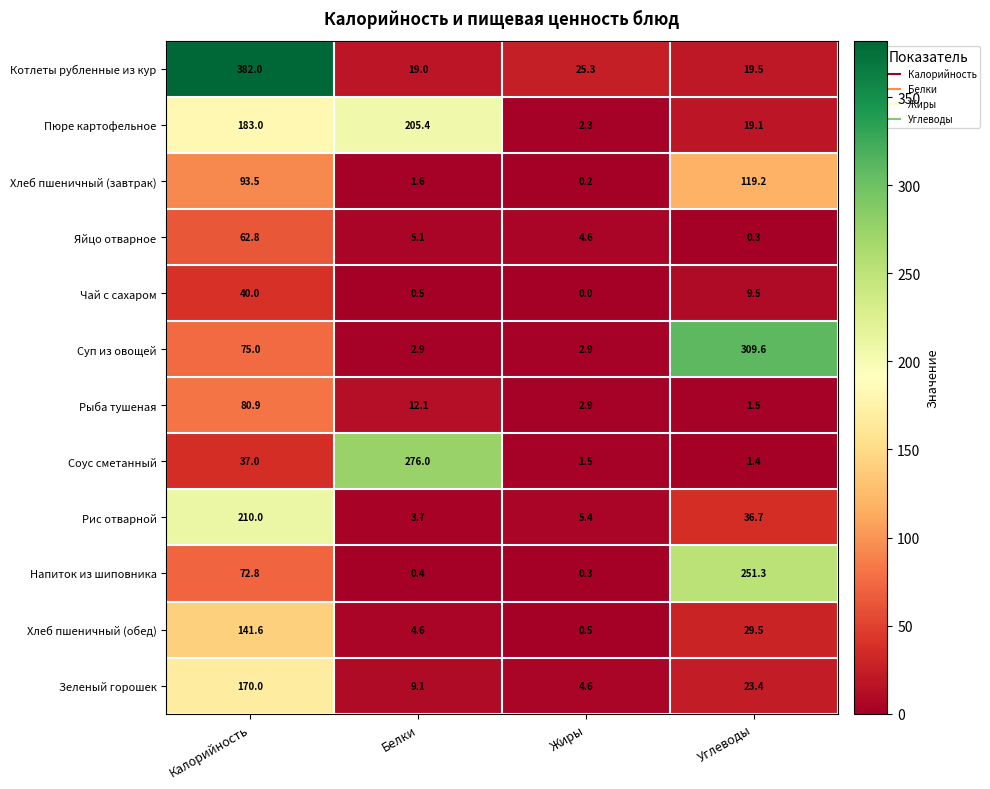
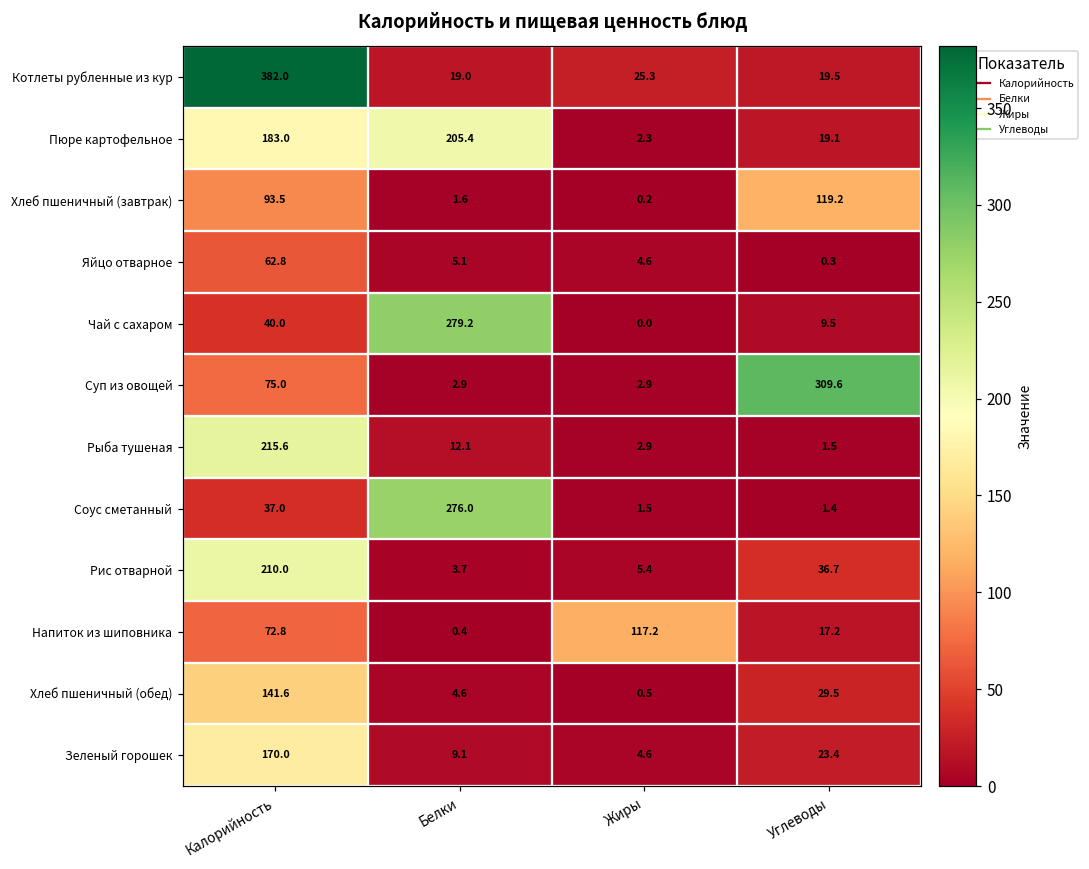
Чай с сахаром, Белки: 0.5 -> 279.2
Рыба тушеная, Калорийность: 80.9 -> 215.6
Напиток из шиповника, Жиры: 0.3 -> 117.2
Напиток из шиповника, Углеводы: 251.3 -> 17.2
